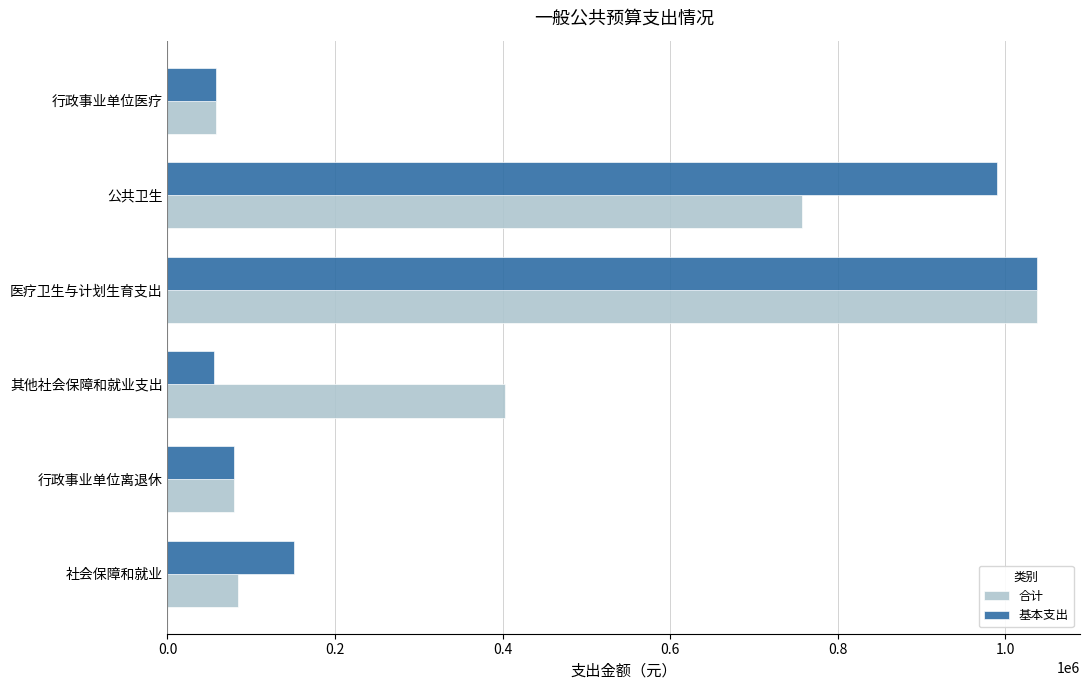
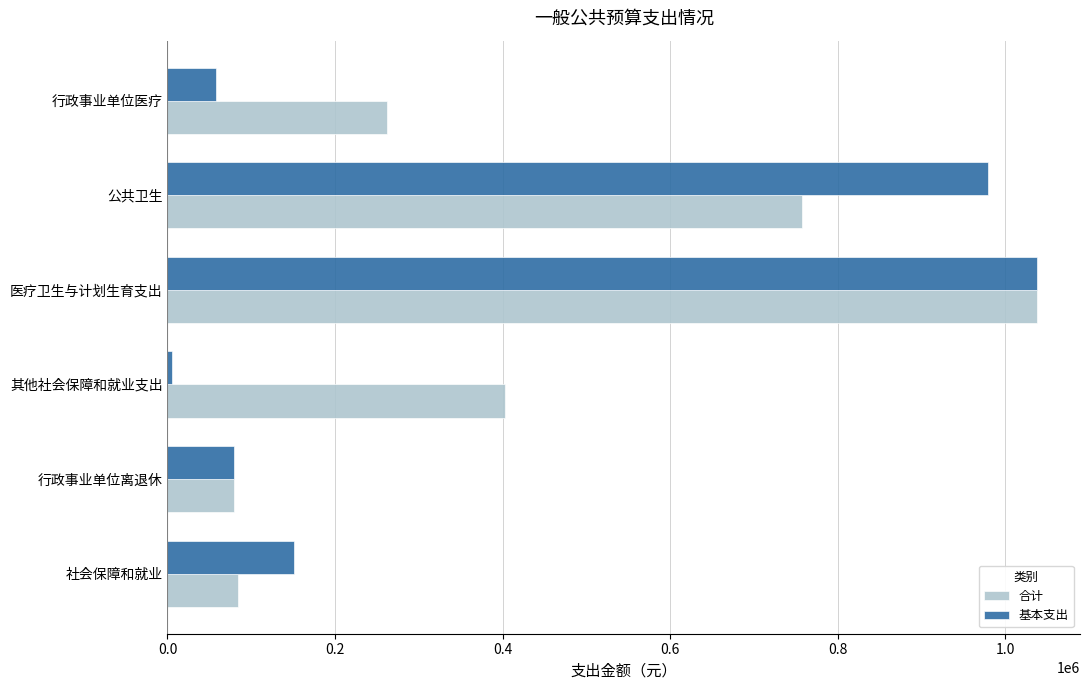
合计, 行政事业单位医疗: 60000 -> 260000
基本支出, 公共卫生: 990000 -> 980000
基本支出, 其他社会保障和就业支出: 60000 -> 10000
